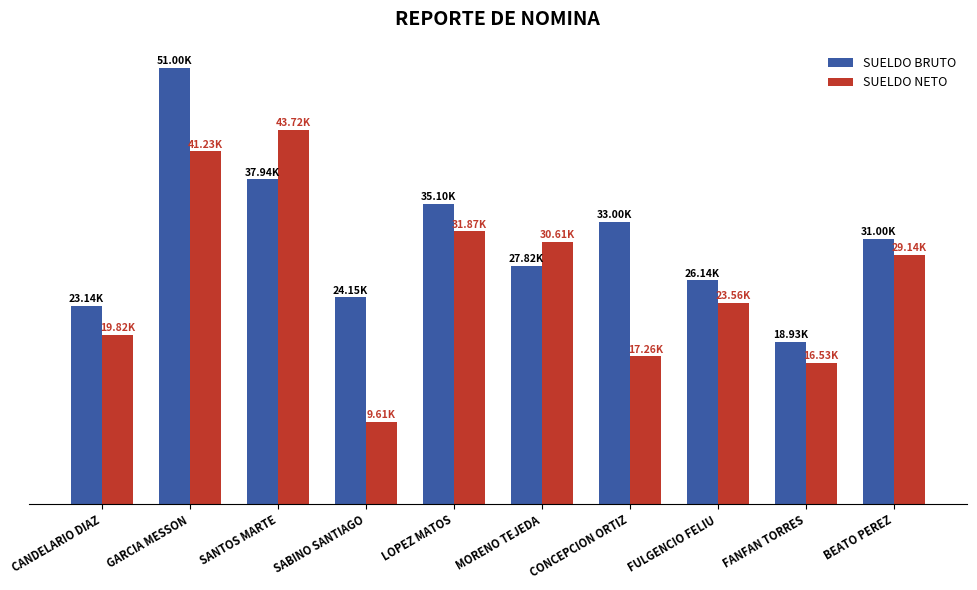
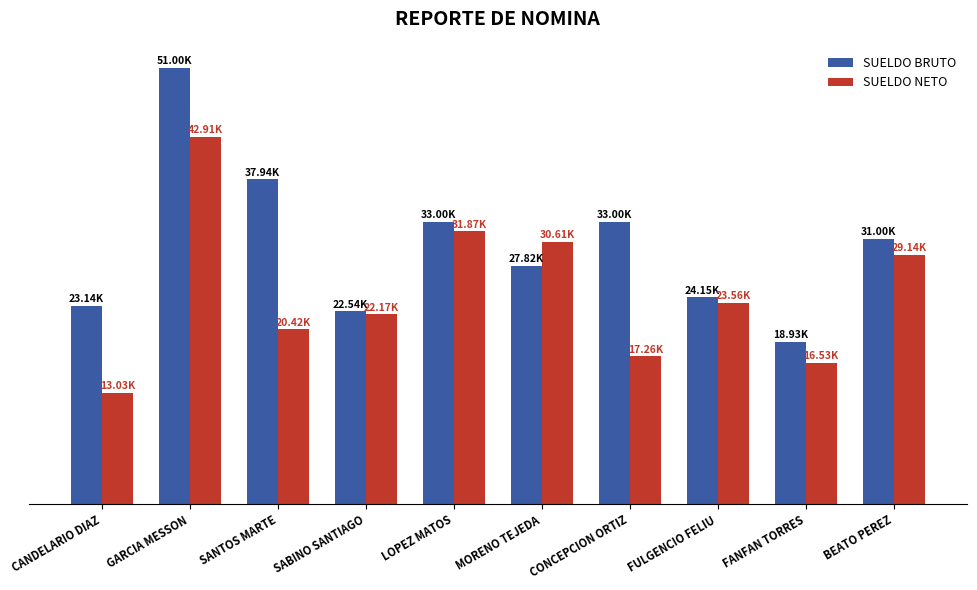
SUELDO NETO, CANDELARIO DIAZ: 19.82K -> 13.03K
SUELDO NETO, GARCIA MESSON: 41.23K -> 42.91K
SUELDO NETO, SANTOS MARTE: 43.72K -> 20.42K
SUELDO BRUTO, SABINO SANTIAGO: 24.15K -> 22.54K
SUELDO NETO, SABINO SANTIAGO: 9.61K -> 22.17K
SUELDO BRUTO, LOPEZ MATOS: 35.10K -> 33.00K
SUELDO BRUTO, FULGENCIO FELIU: 26.14K -> 24.15K
